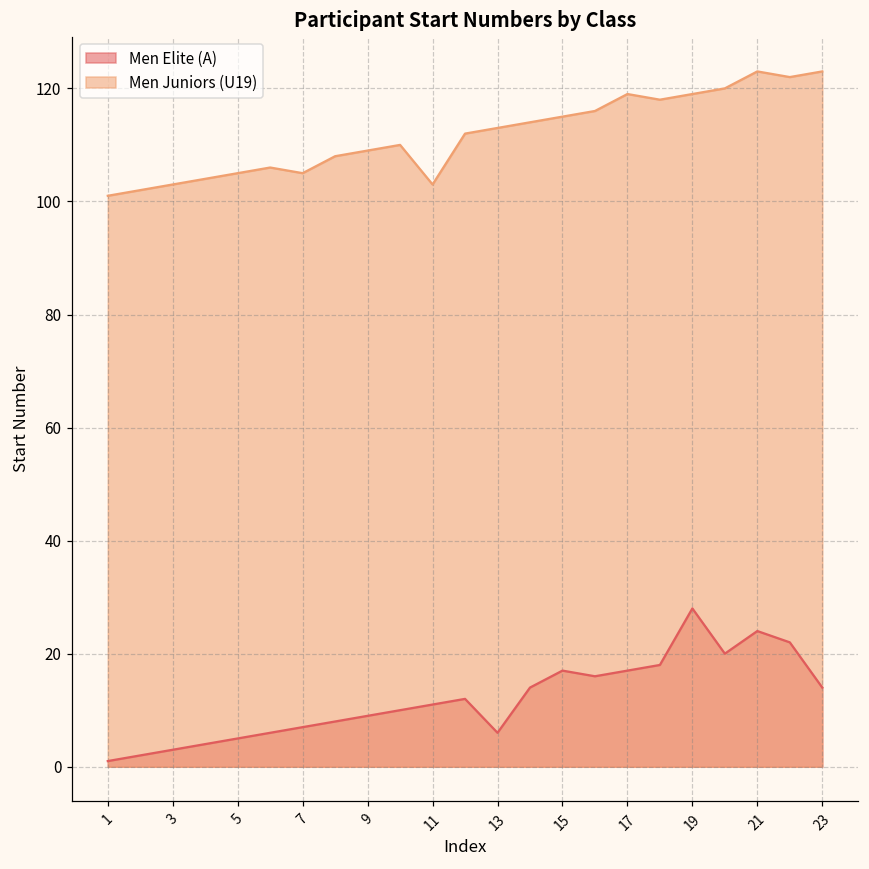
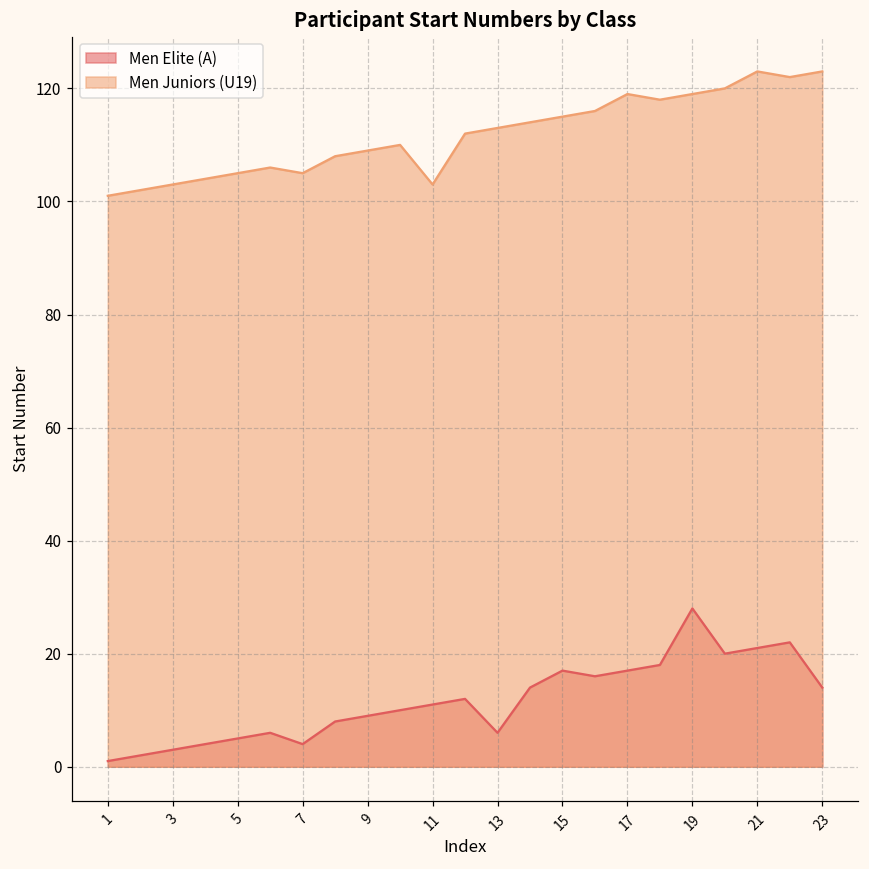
Men Elite (A), 7: 7 -> 4
Men Elite (A), 21: 24 -> 21
